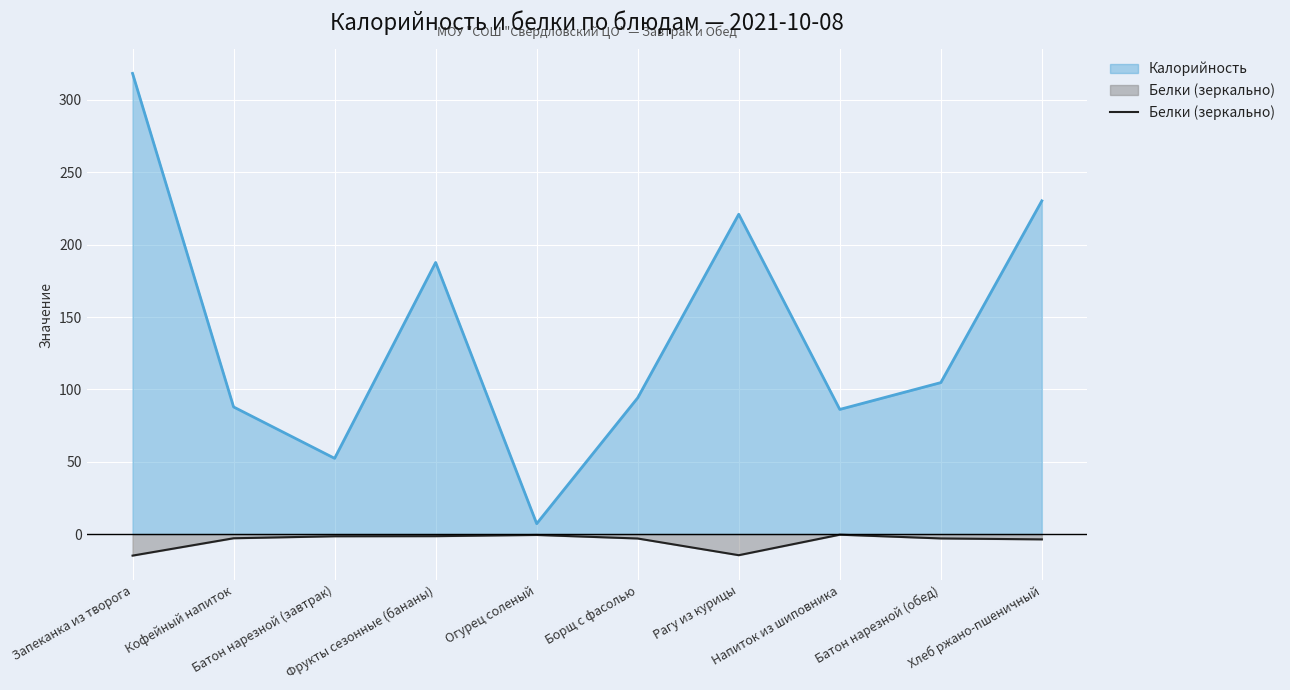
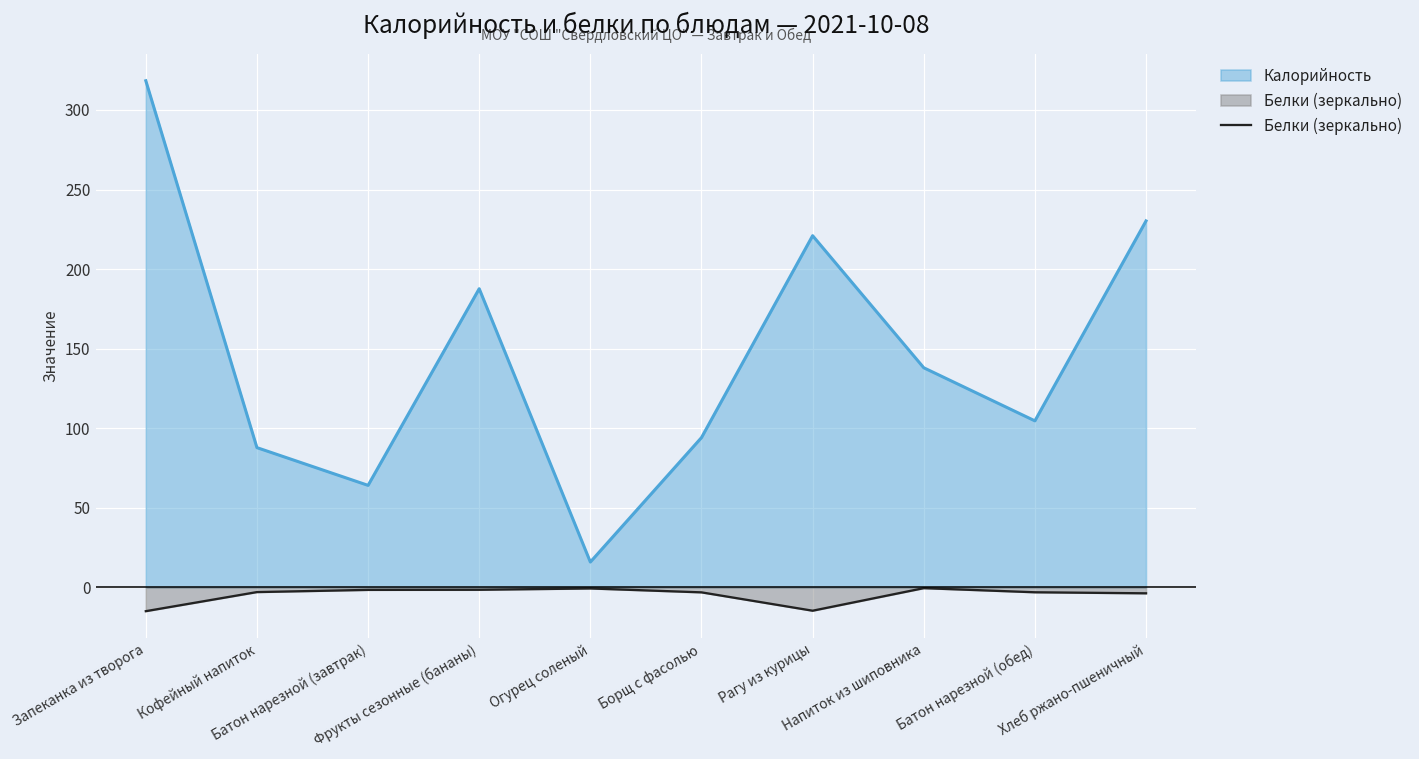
Калорийность, Батон нарезной (завтрак): 52 -> 64
Калорийность, Огурец соленый: 7 -> 16
Калорийность, Напиток из шиповника: 86 -> 138
